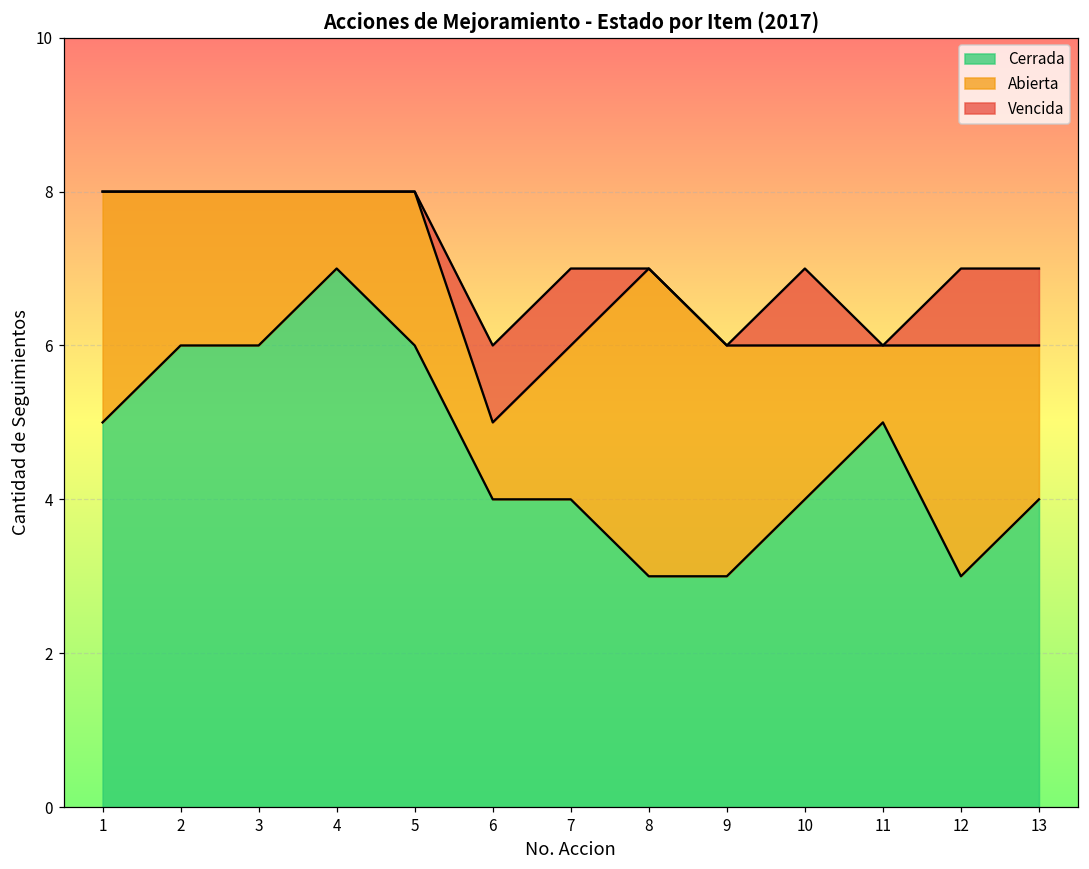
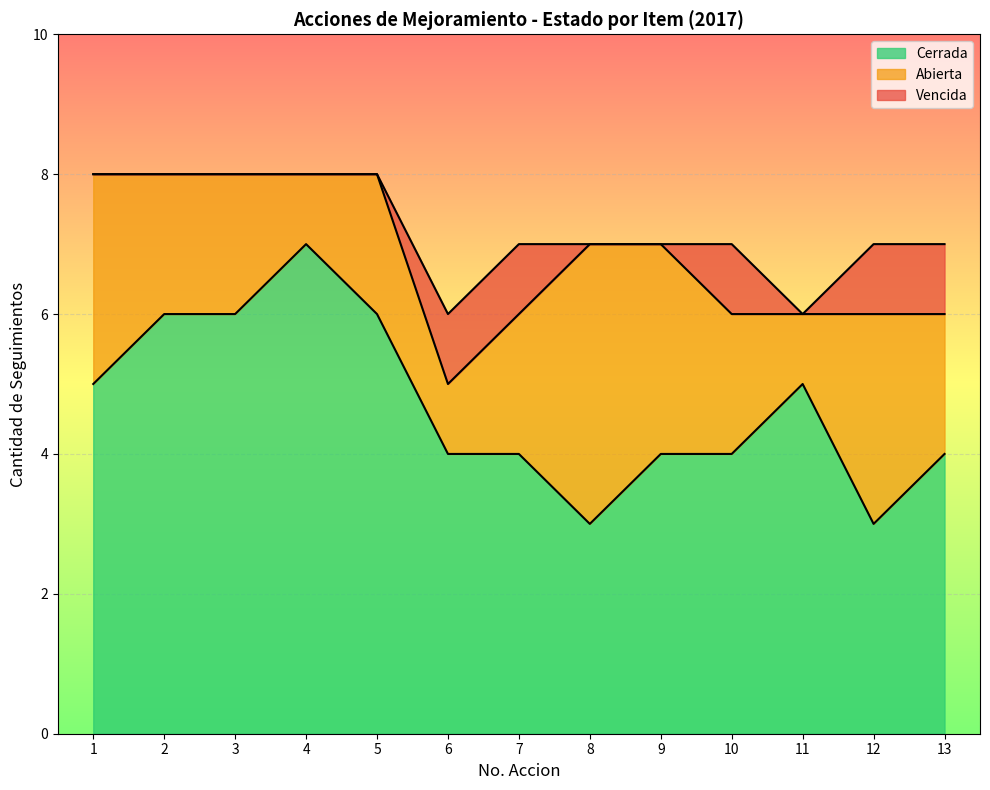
Cerrada, 9: 3 -> 4
